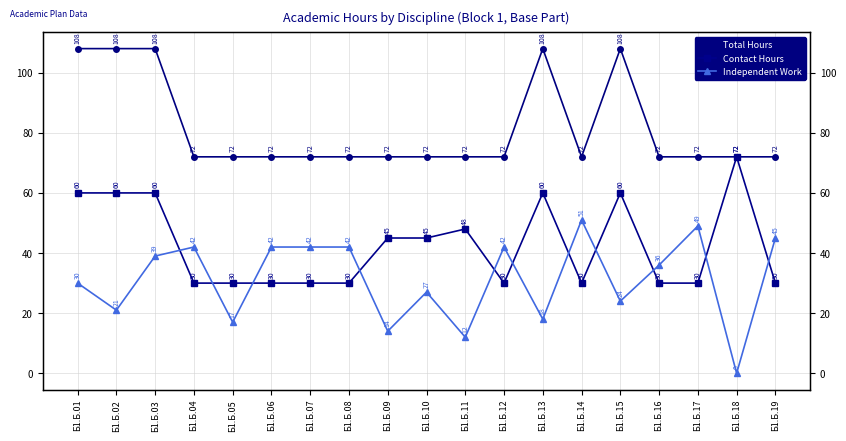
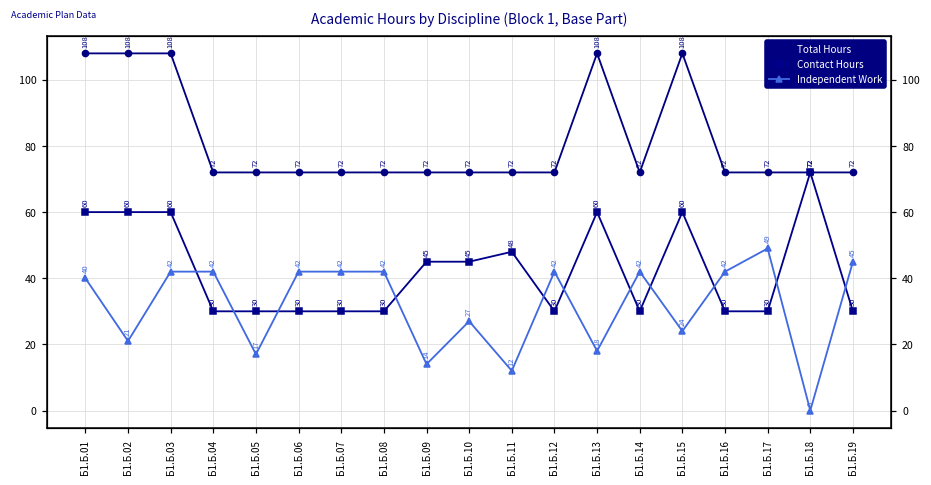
Independent Work, Б1.Б.01: 30 -> 40
Independent Work, Б1.Б.03: 39 -> 42
Independent Work, Б1.Б.14: 51 -> 42
Independent Work, Б1.Б.16: 36 -> 42
